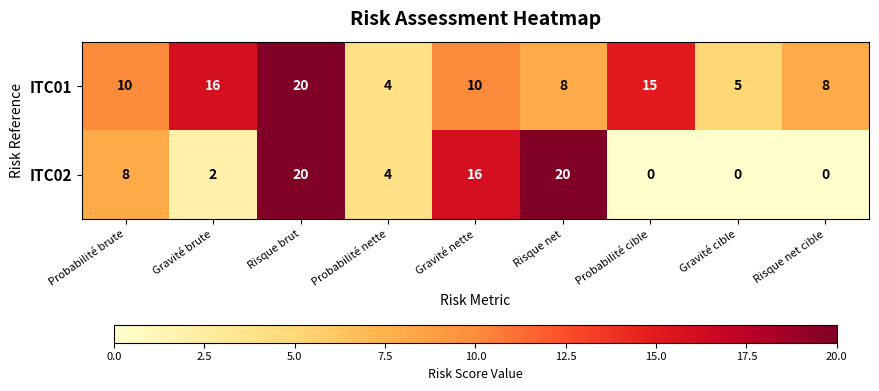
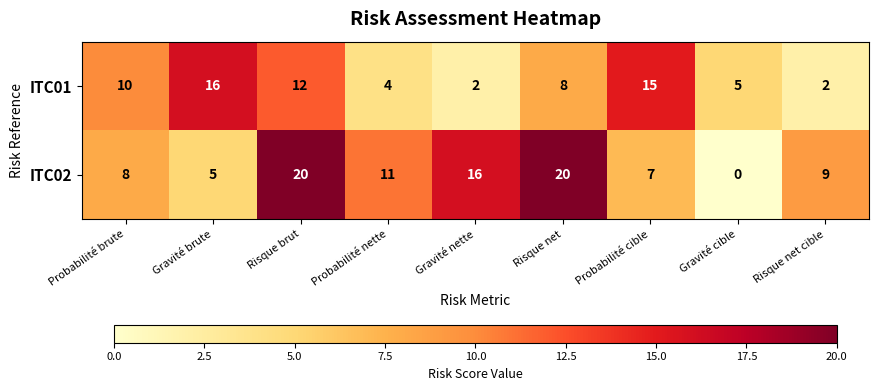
ITC01, Risque brut: 20 -> 12
ITC01, Gravité nette: 10 -> 2
ITC01, Risque net cible: 8 -> 2
ITC02, Gravité brute: 2 -> 5
ITC02, Probabilité nette: 4 -> 11
ITC02, Probabilité cible: 0 -> 7
ITC02, Risque net cible: 0 -> 9
